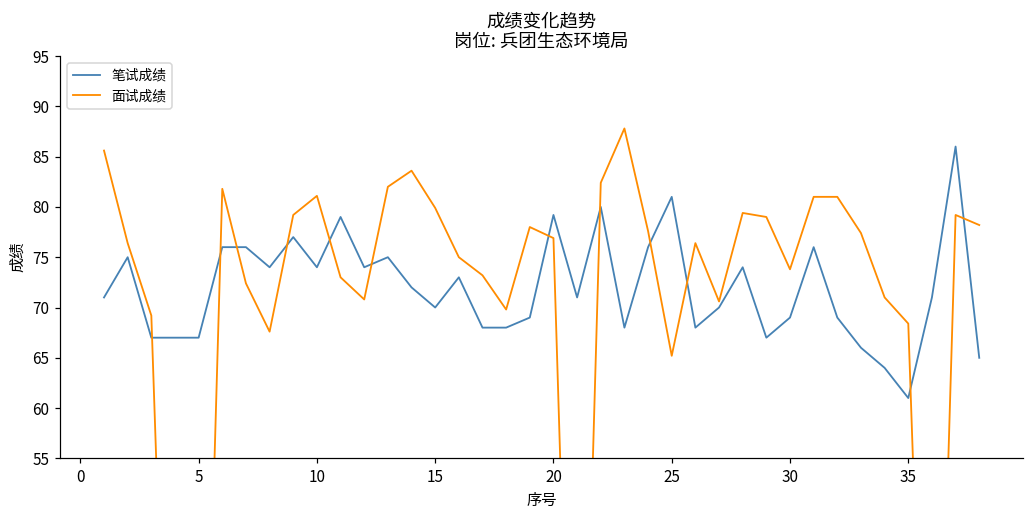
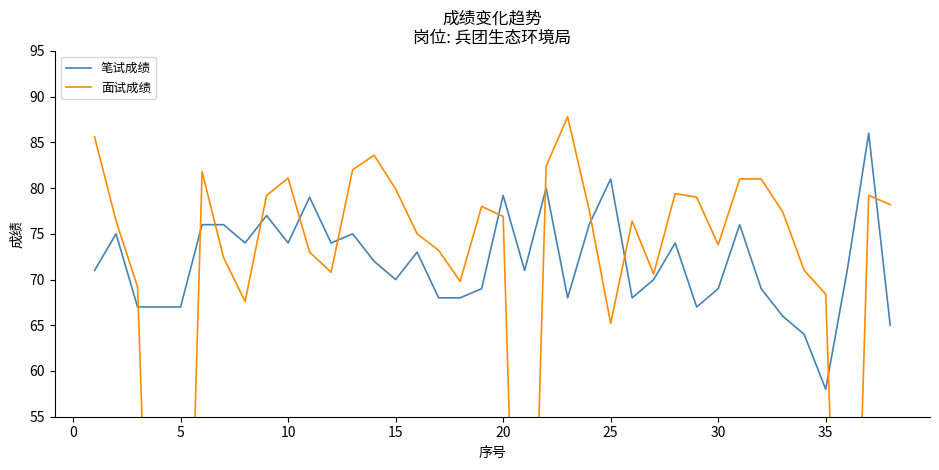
笔试成绩, 35: 61 -> 58
